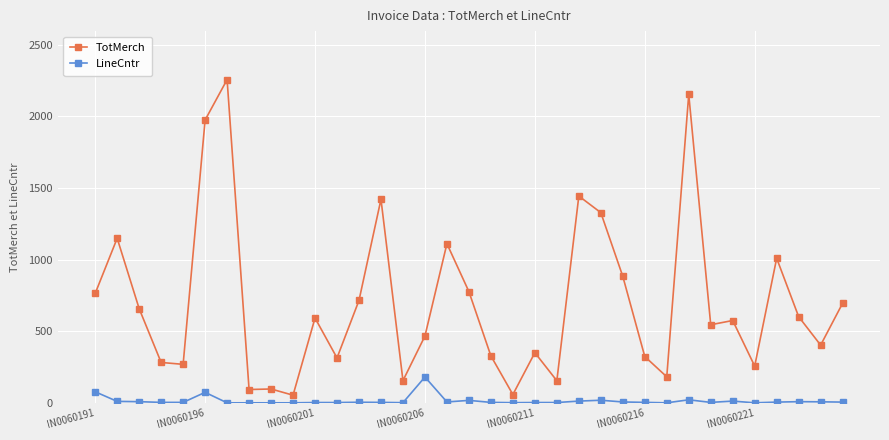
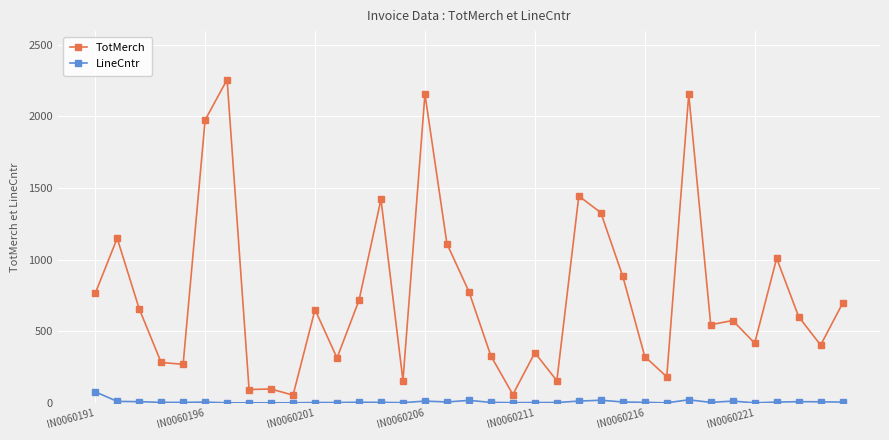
LineCntr, IN0060196: 70 -> 10
TotMerch, IN0060201: 590 -> 650
TotMerch, IN0060206: 470 -> 2160
LineCntr, IN0060206: 180 -> 10
TotMerch, IN0060221: 260 -> 420
